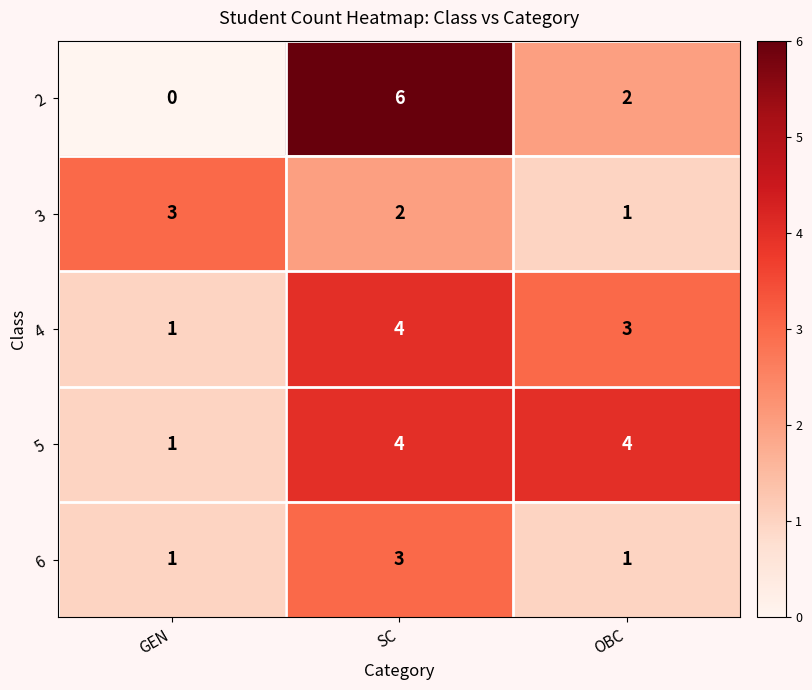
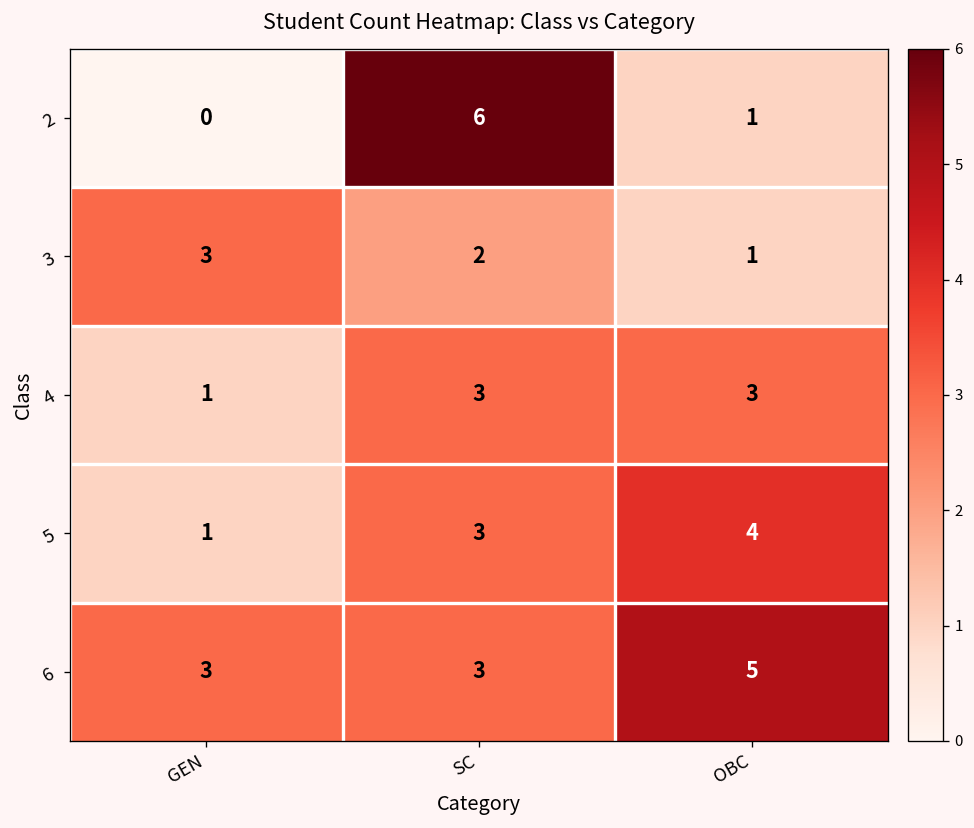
2, OBC: 2 -> 1
4, SC: 4 -> 3
5, SC: 4 -> 3
6, GEN: 1 -> 3
6, OBC: 1 -> 5
